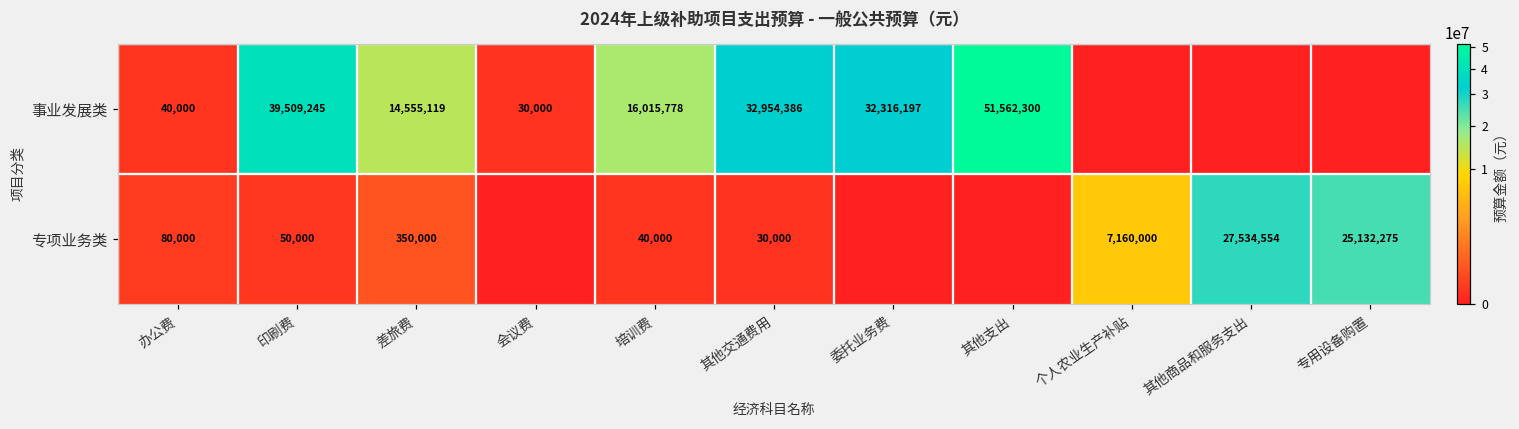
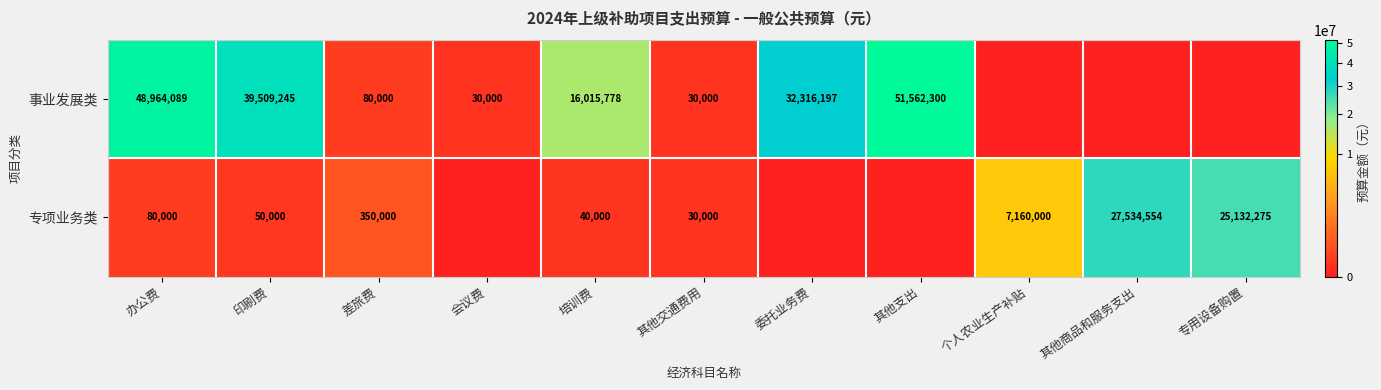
事业发展类, 办公费: 40,000 -> 48,964,089
事业发展类, 差旅费: 14,555,119 -> 80,000
事业发展类, 其他交通费用: 32,954,386 -> 30,000
